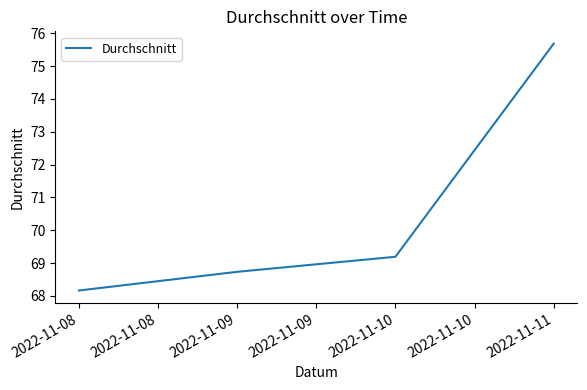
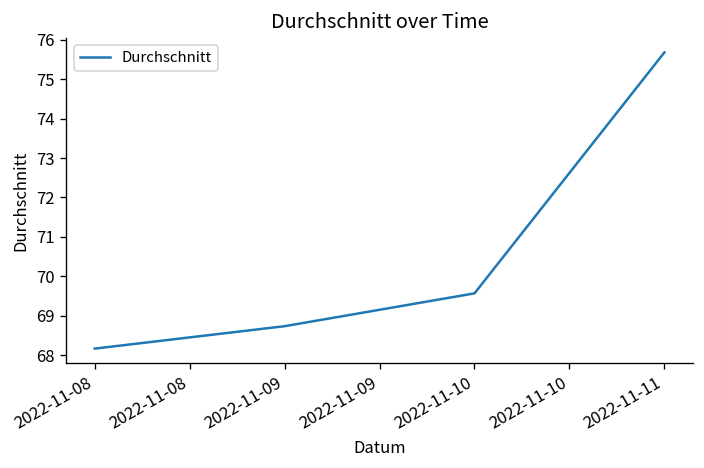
2022-11-10: 69.2 -> 69.6
